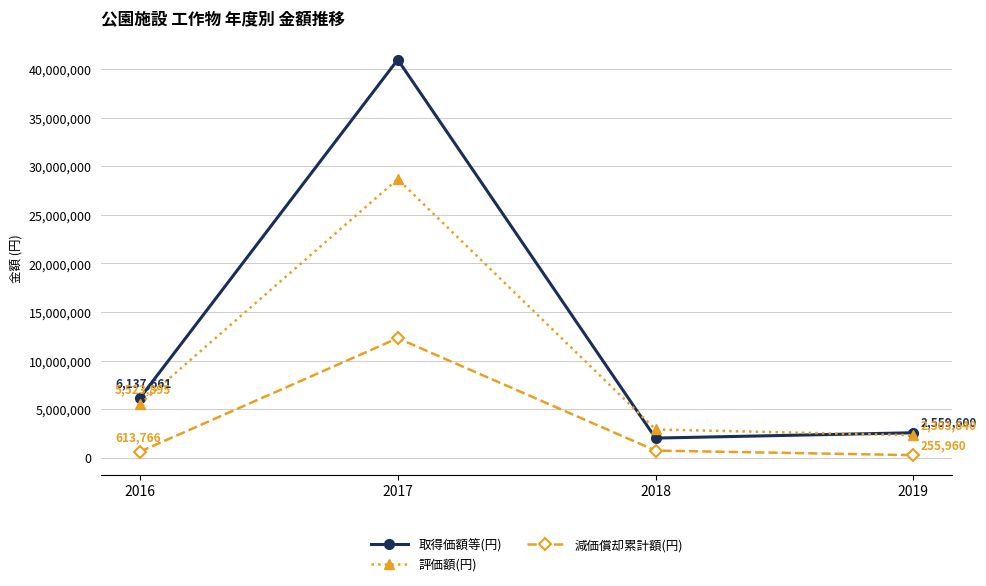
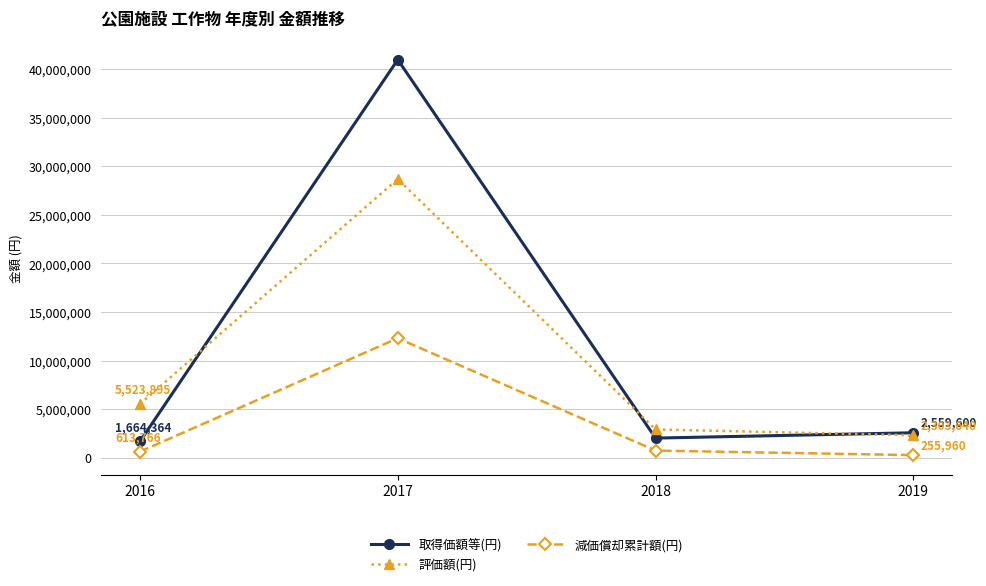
取得価額等(円), 2016: 6,137,661 -> 1,664,364
